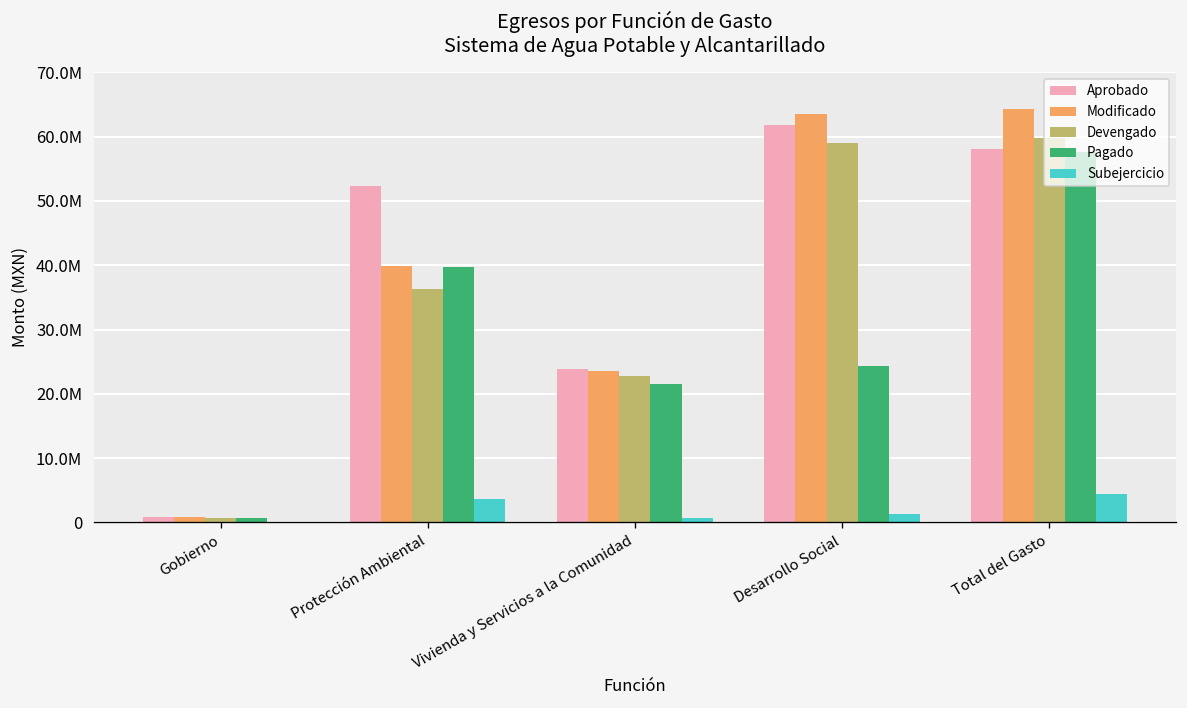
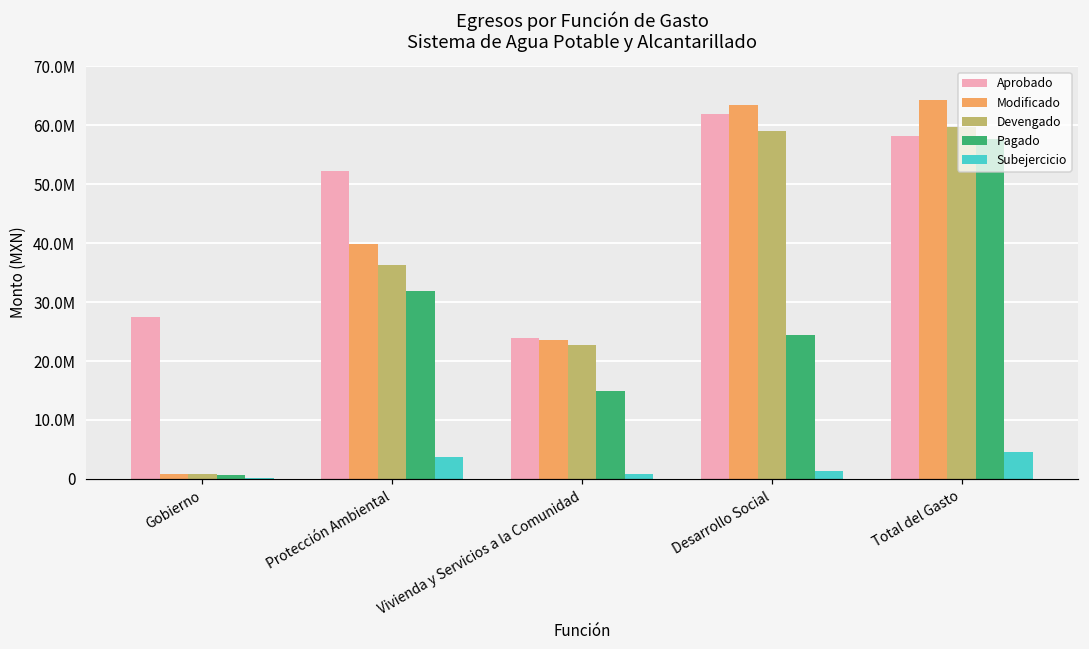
Aprobado, Gobierno: 1000000 -> 27000000
Pagado, Protección Ambiental: 40000000 -> 32000000
Pagado, Vivienda y Servicios a la Comunidad: 22000000 -> 15000000
